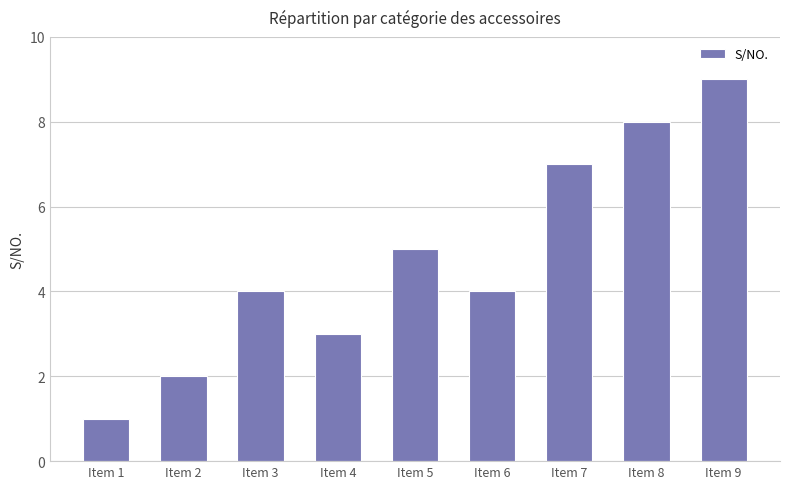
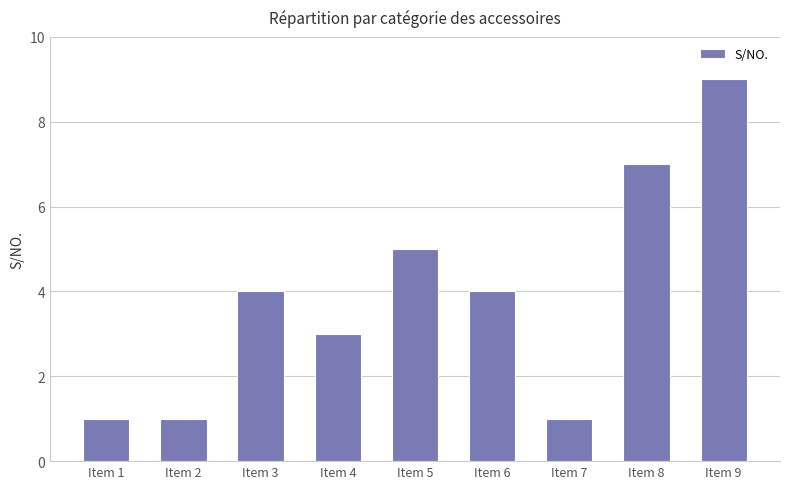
Item 2: 2 -> 1
Item 7: 7 -> 1
Item 8: 8 -> 7
